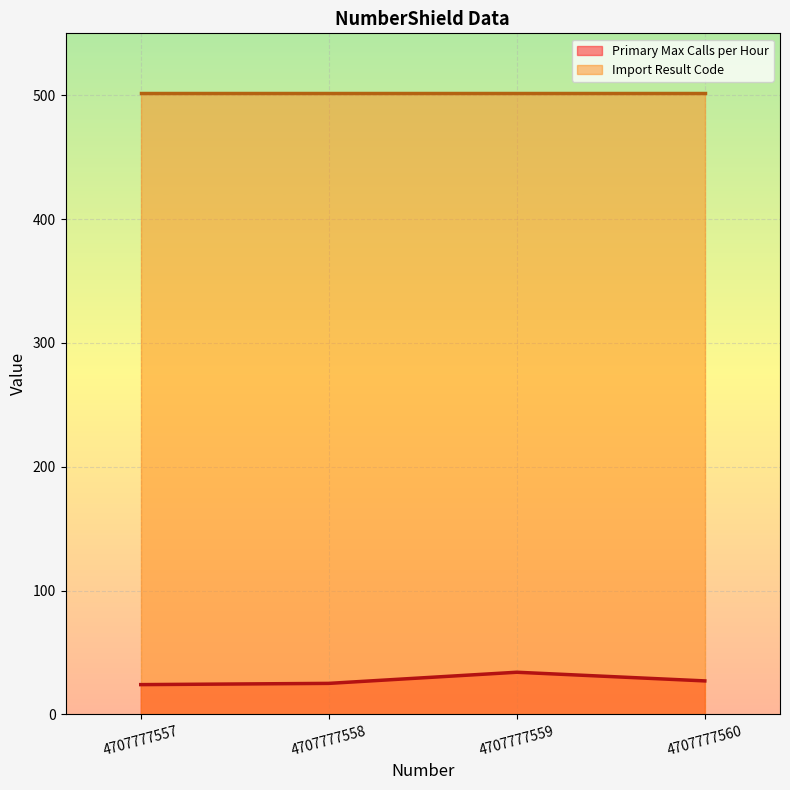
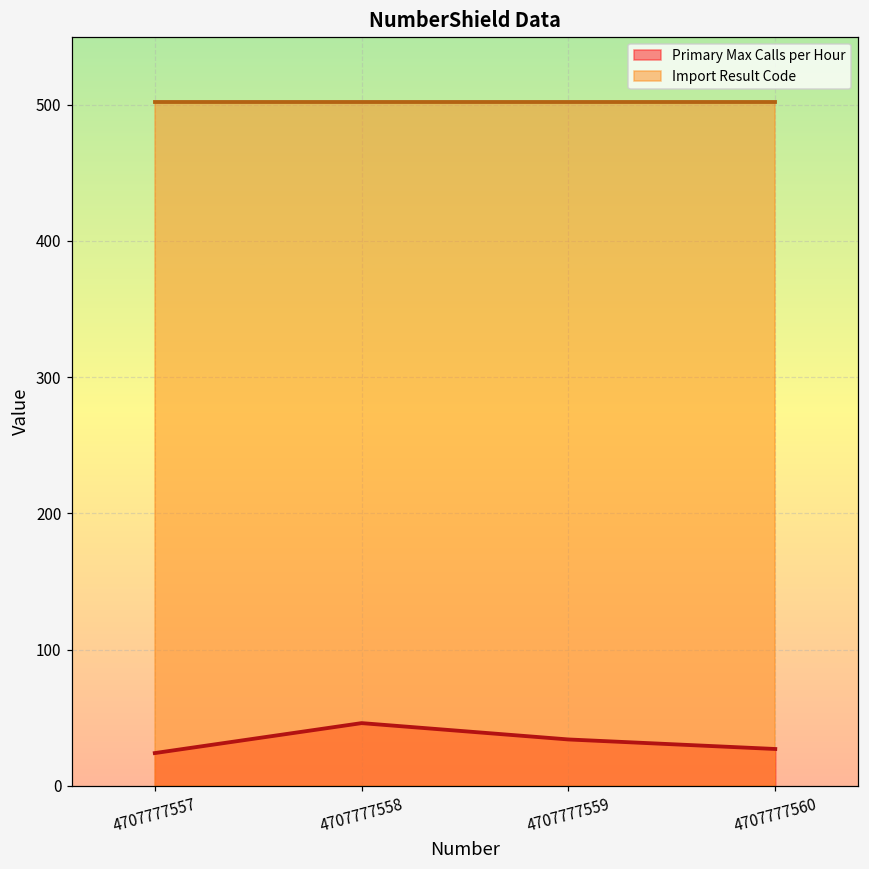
Primary Max Calls per Hour, 4707777558: 25 -> 46
